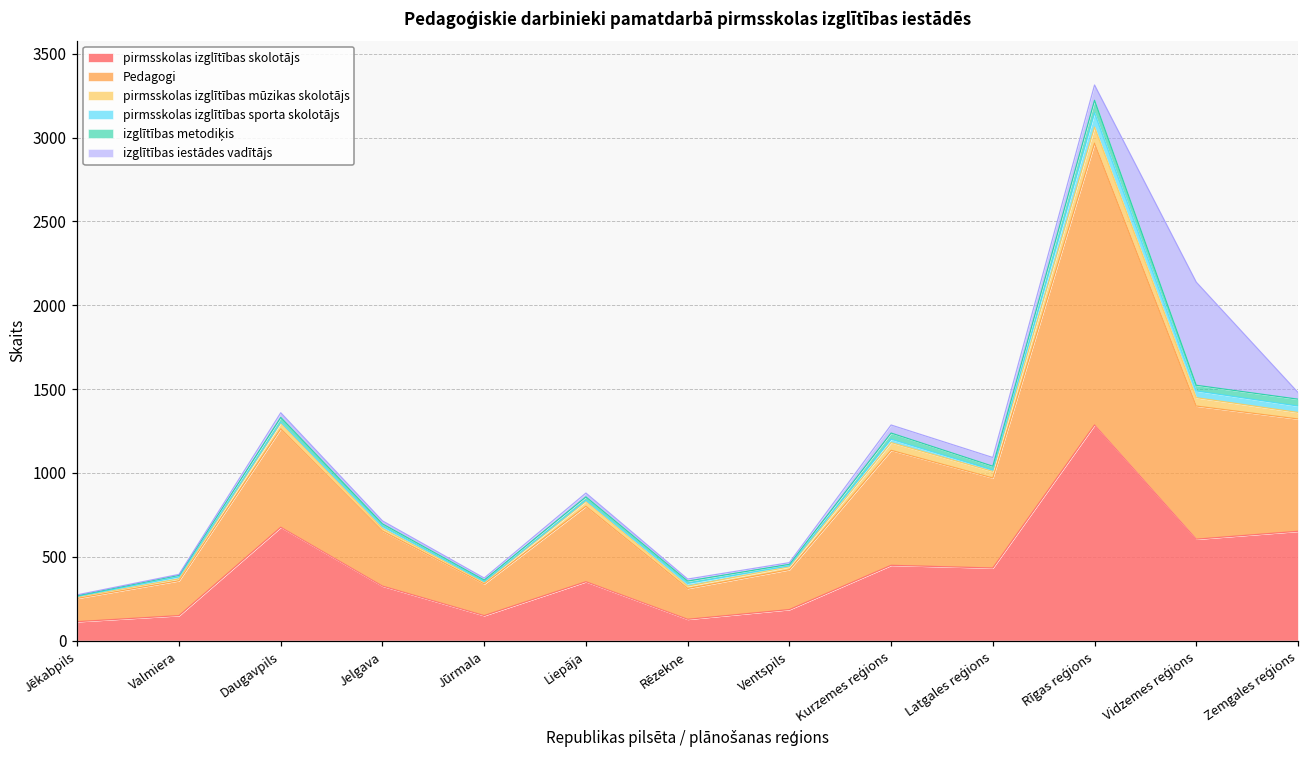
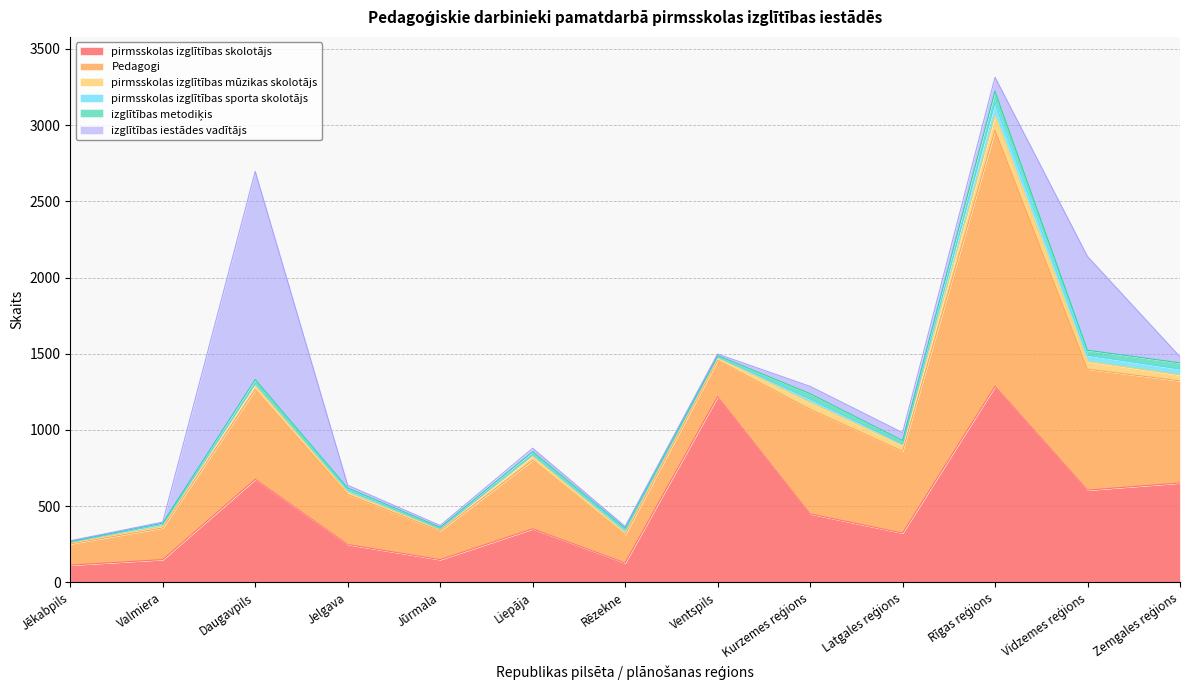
izglītības iestādes vadītājs, Daugavpils: 30 -> 1370
pirmsskolas izglītības skolotājs, Jelgava: 330 -> 250
pirmsskolas izglītības skolotājs, Ventspils: 190 -> 1220
pirmsskolas izglītības skolotājs, Latgales reģions: 430 -> 320
